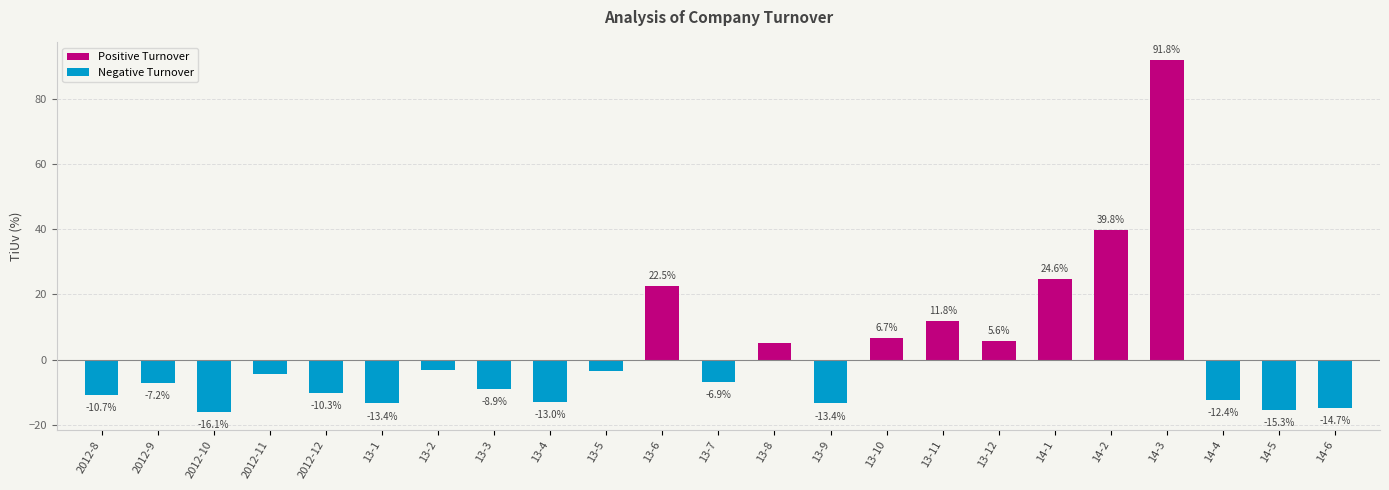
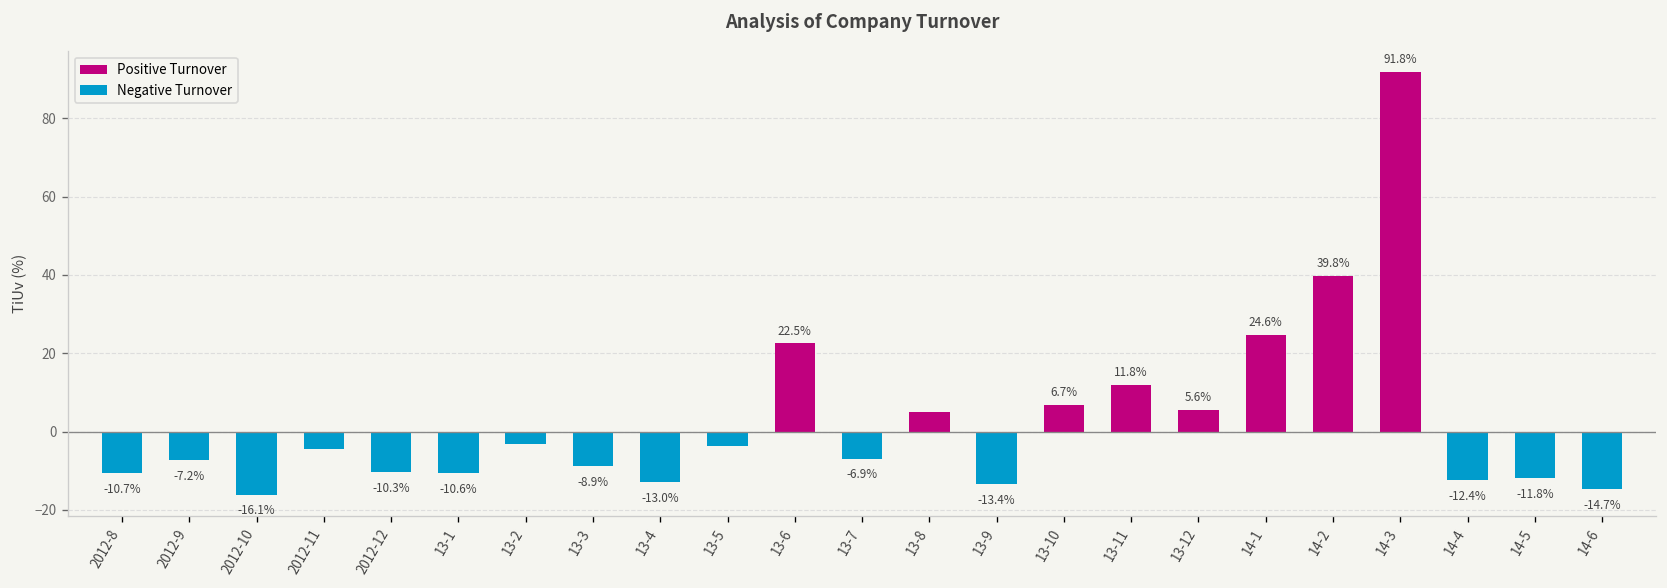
Negative Turnover, 13-1: -13.4% -> -10.6%
Negative Turnover, 14-5: -15.3% -> -11.8%
